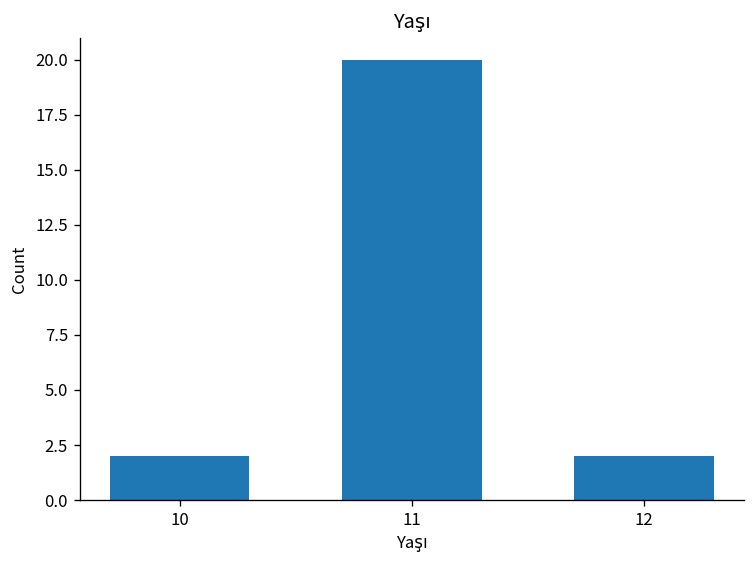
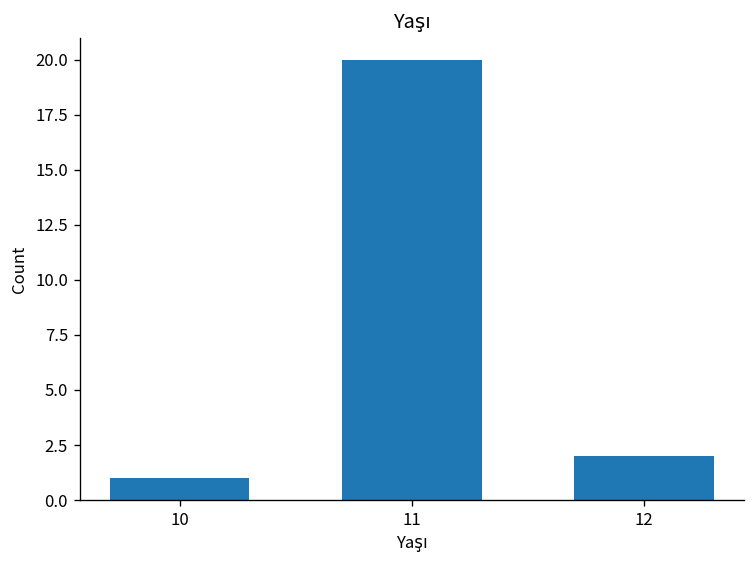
10: 2 -> 1
